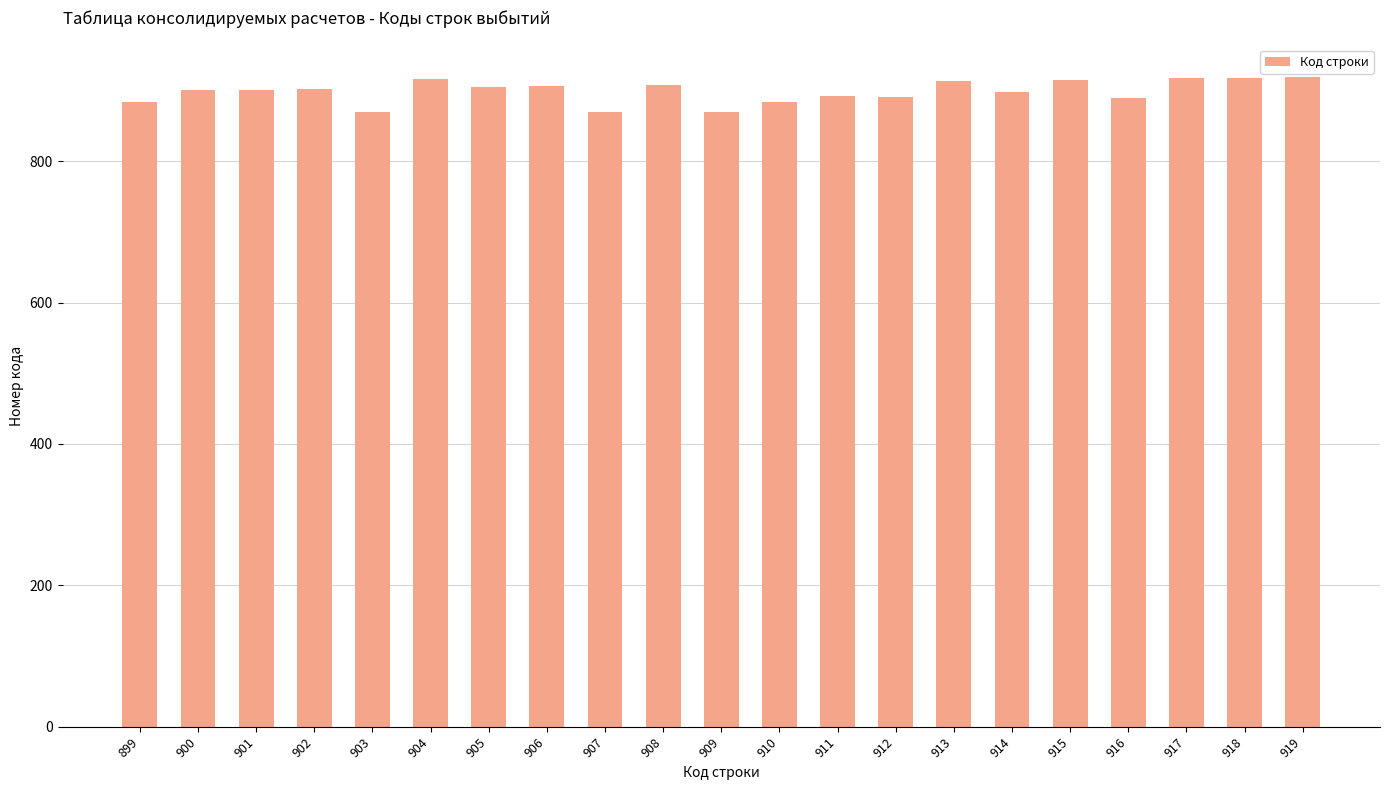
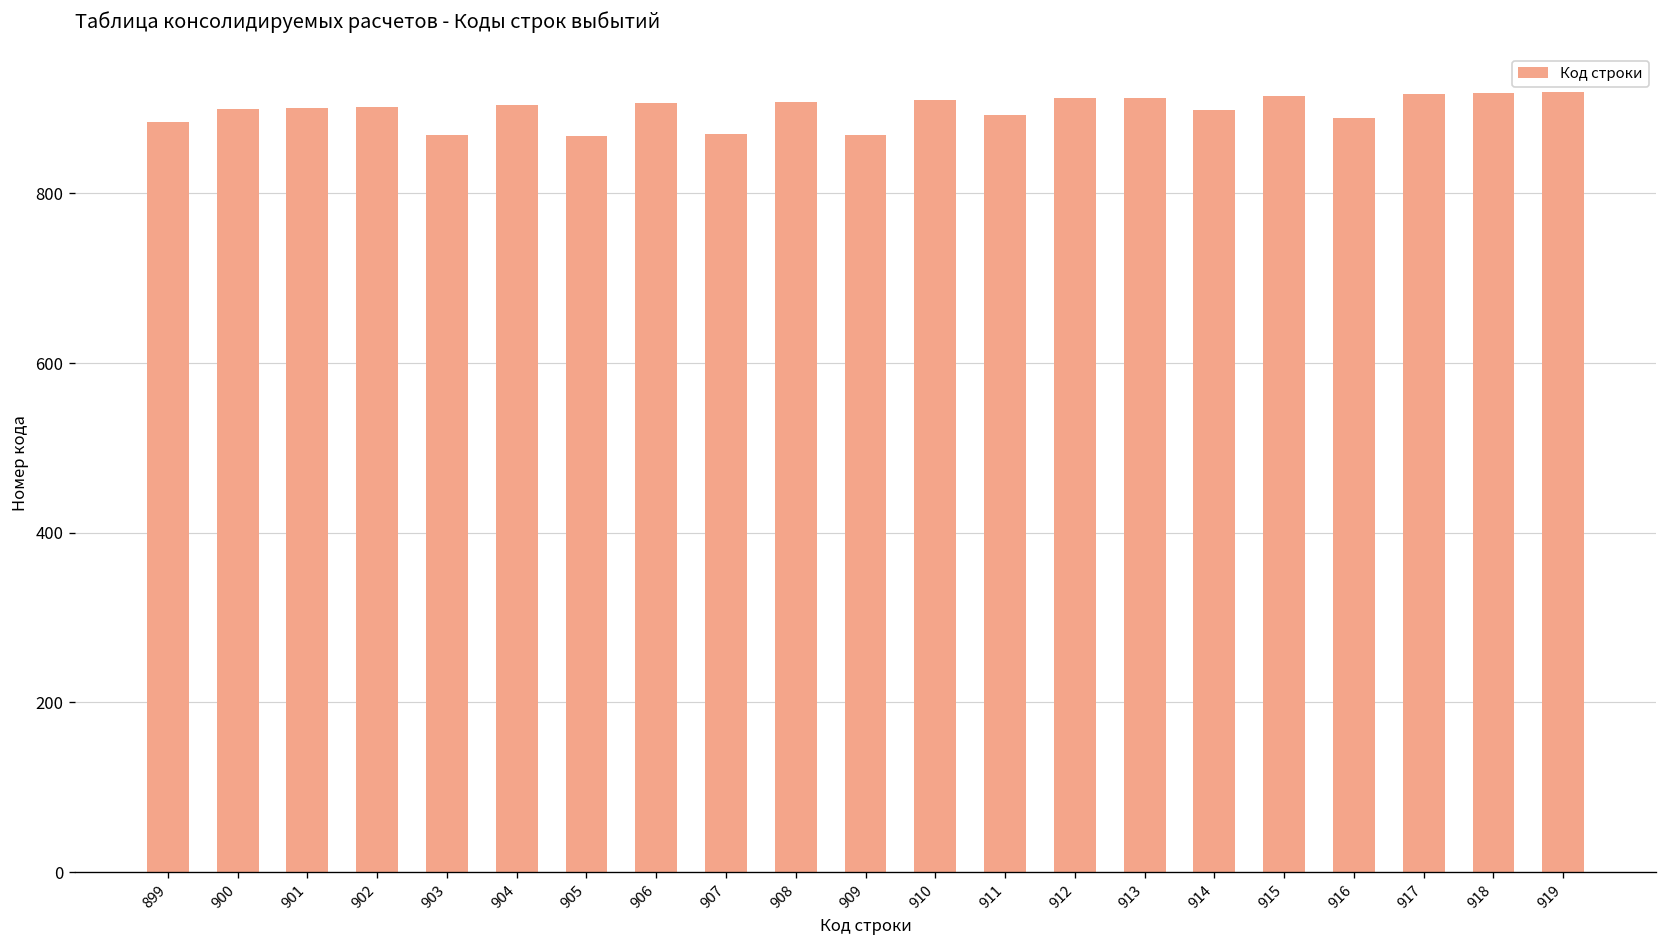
904: 920 -> 900
905: 910 -> 870
910: 880 -> 910
912: 890 -> 910
